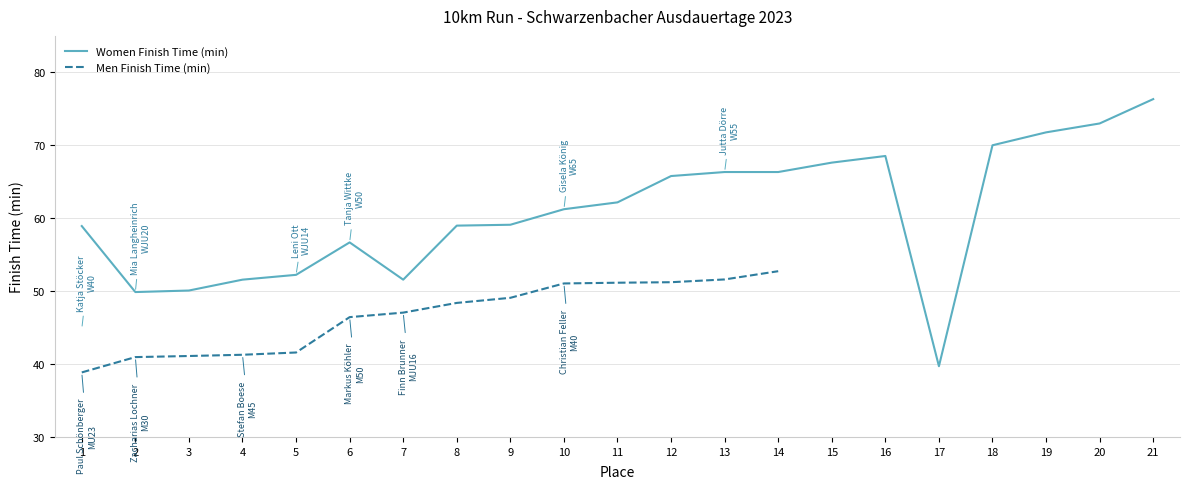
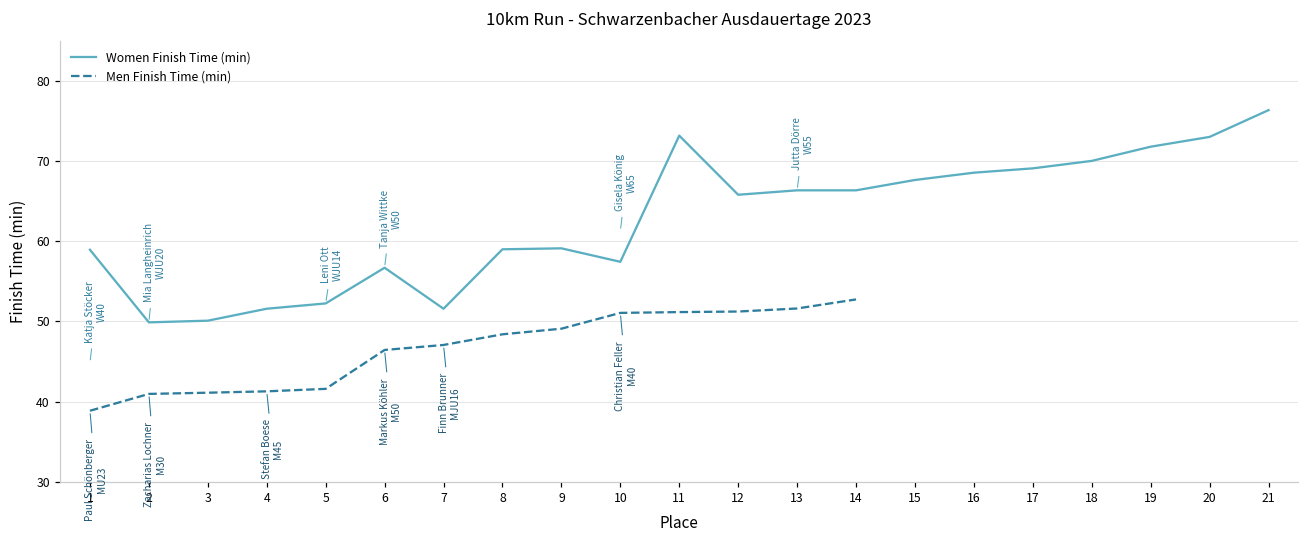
Women Finish Time (min), 10: 61 -> 57
Women Finish Time (min), 11: 62 -> 73
Women Finish Time (min), 17: 40 -> 69
